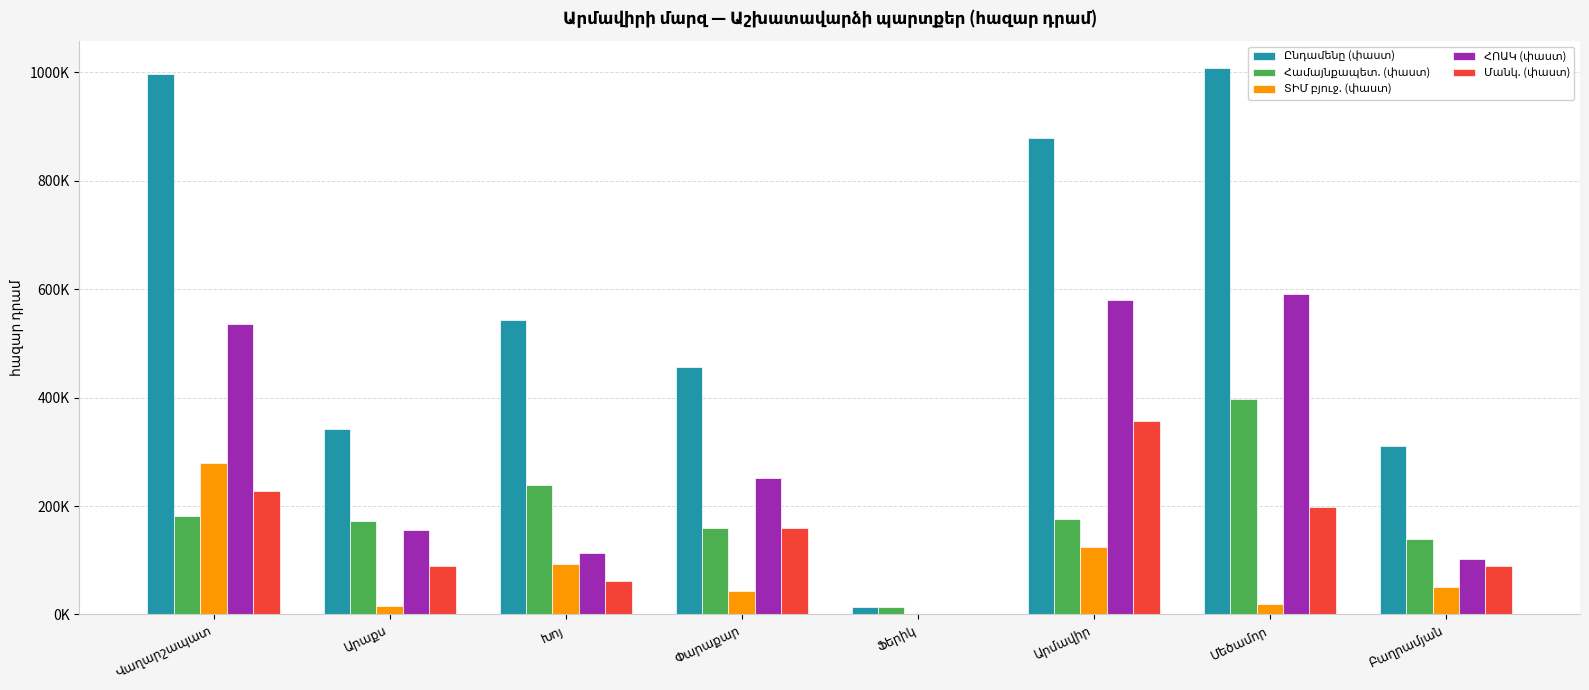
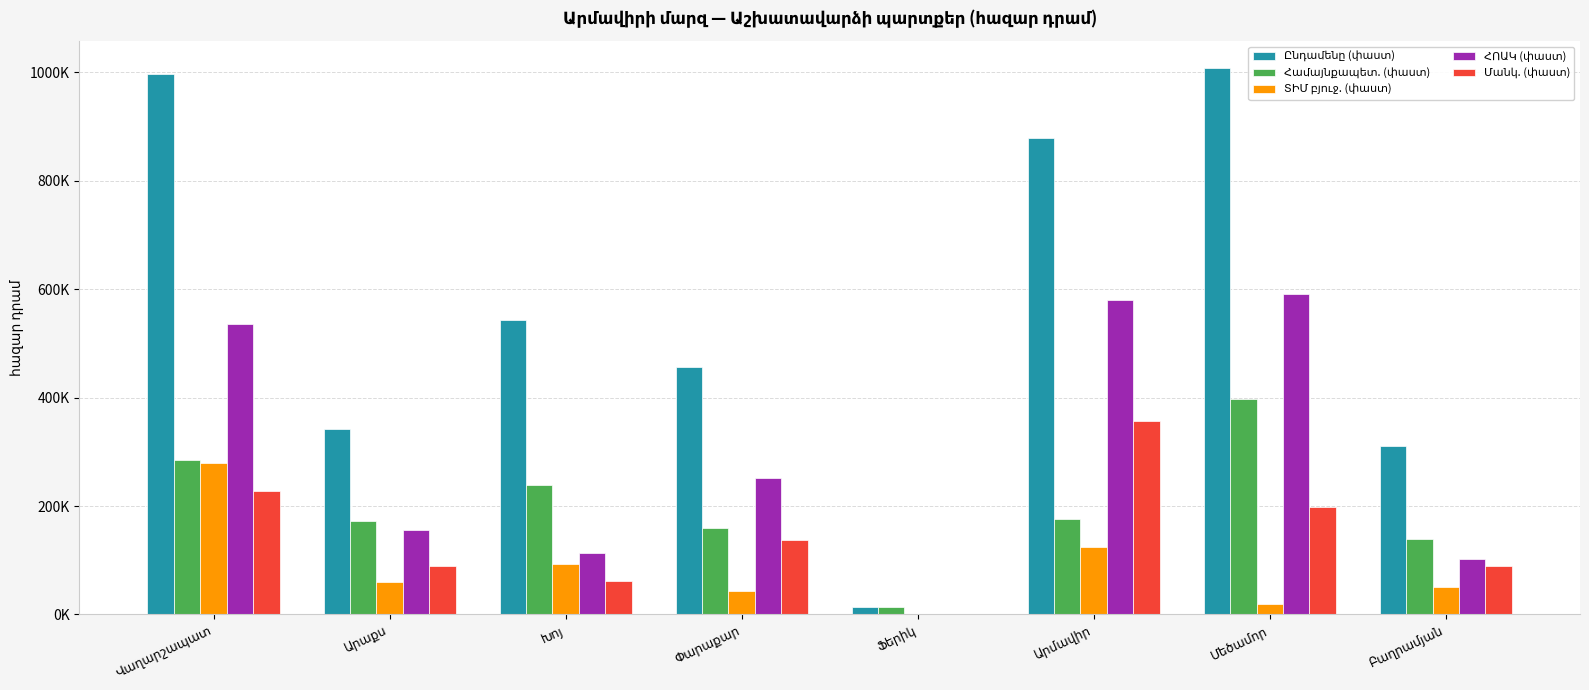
Համայնքապետ. (փաստ), Վաղարշապատ: 180000 -> 290000
ՏԻՄ բյուջ. (փաստ), Արաքս: 20000 -> 60000
Մանկ. (փաստ), Փարաքար: 160000 -> 140000
